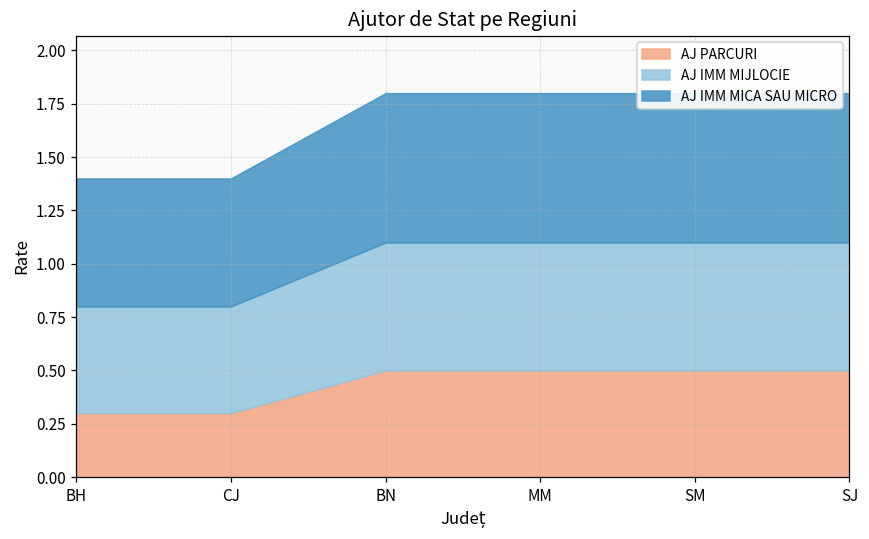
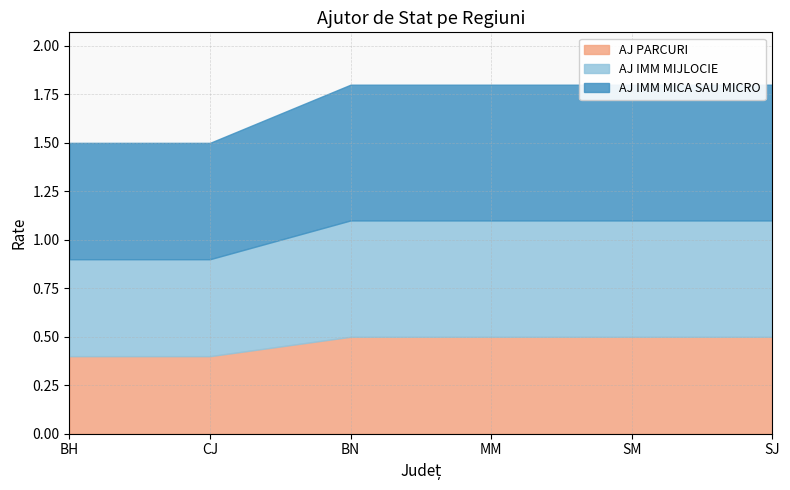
AJ PARCURI, BH: 0.3 -> 0.4
AJ PARCURI, CJ: 0.3 -> 0.4
